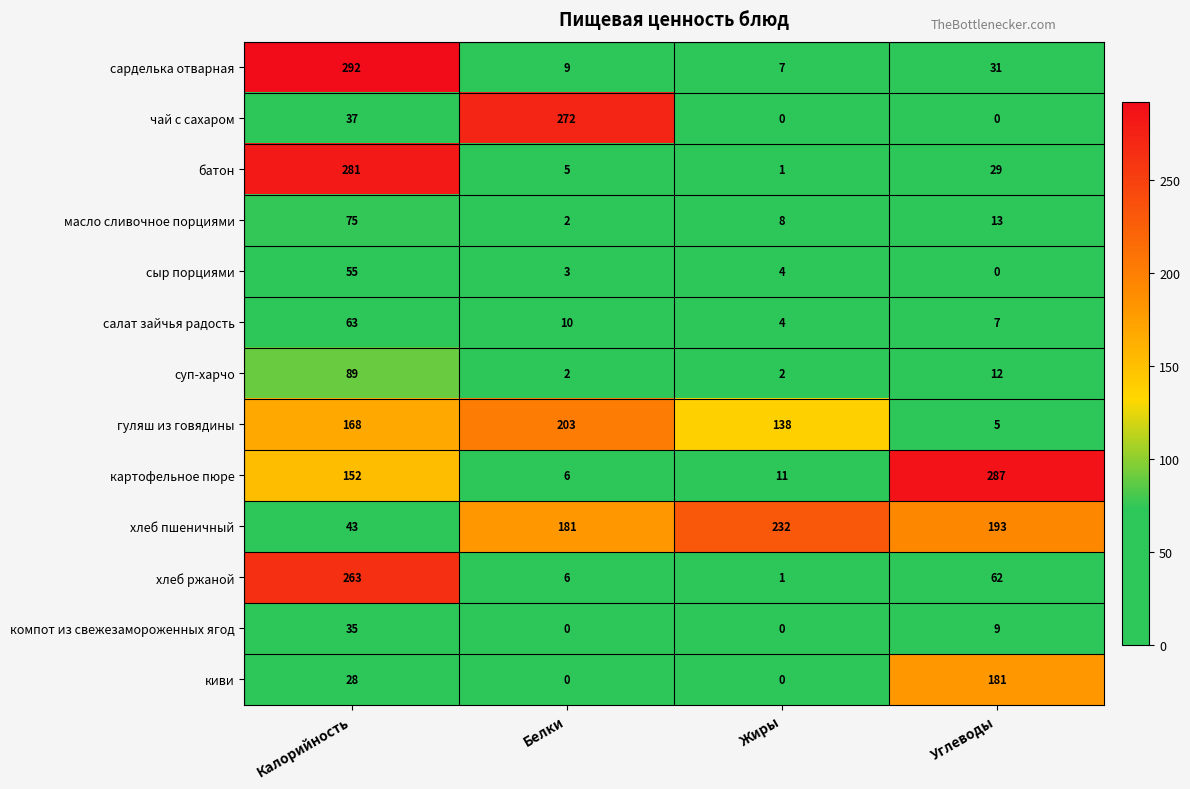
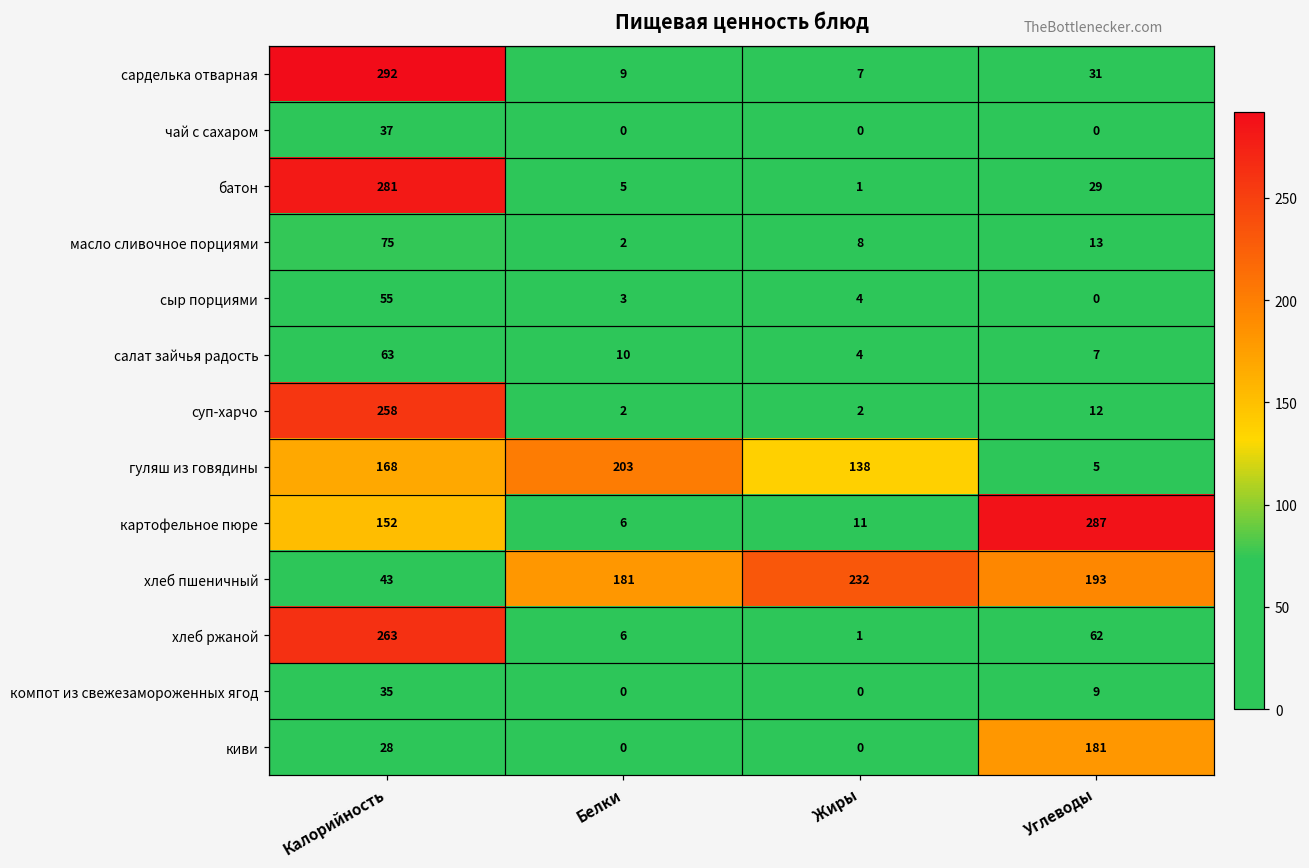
чай с сахаром, Белки: 272 -> 0
суп-харчо, Калорийность: 89 -> 258
